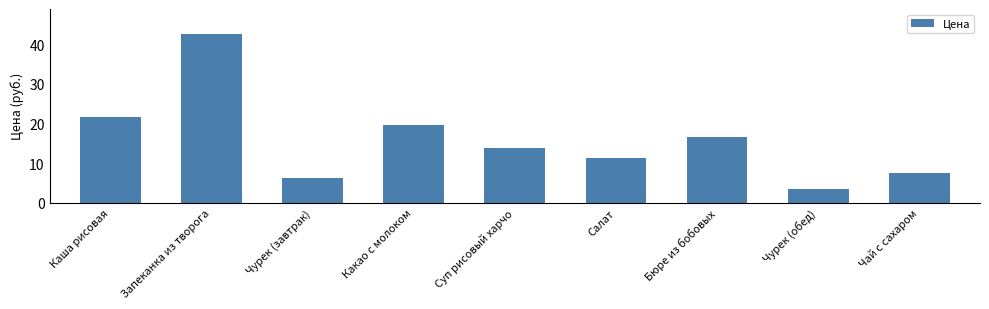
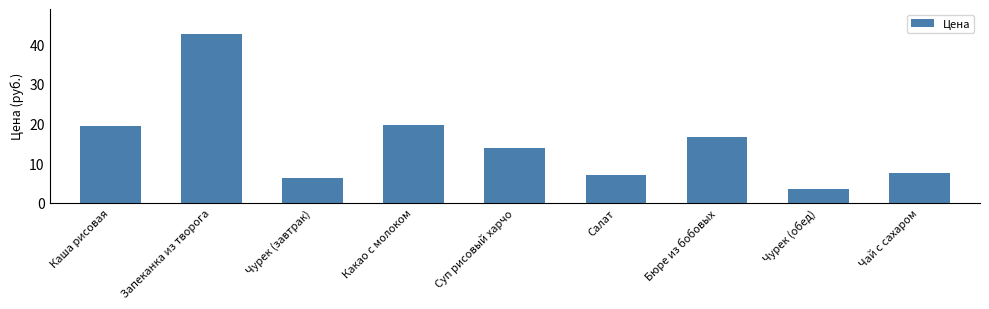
Каша рисовая: 22 -> 19
Салат: 11 -> 7
